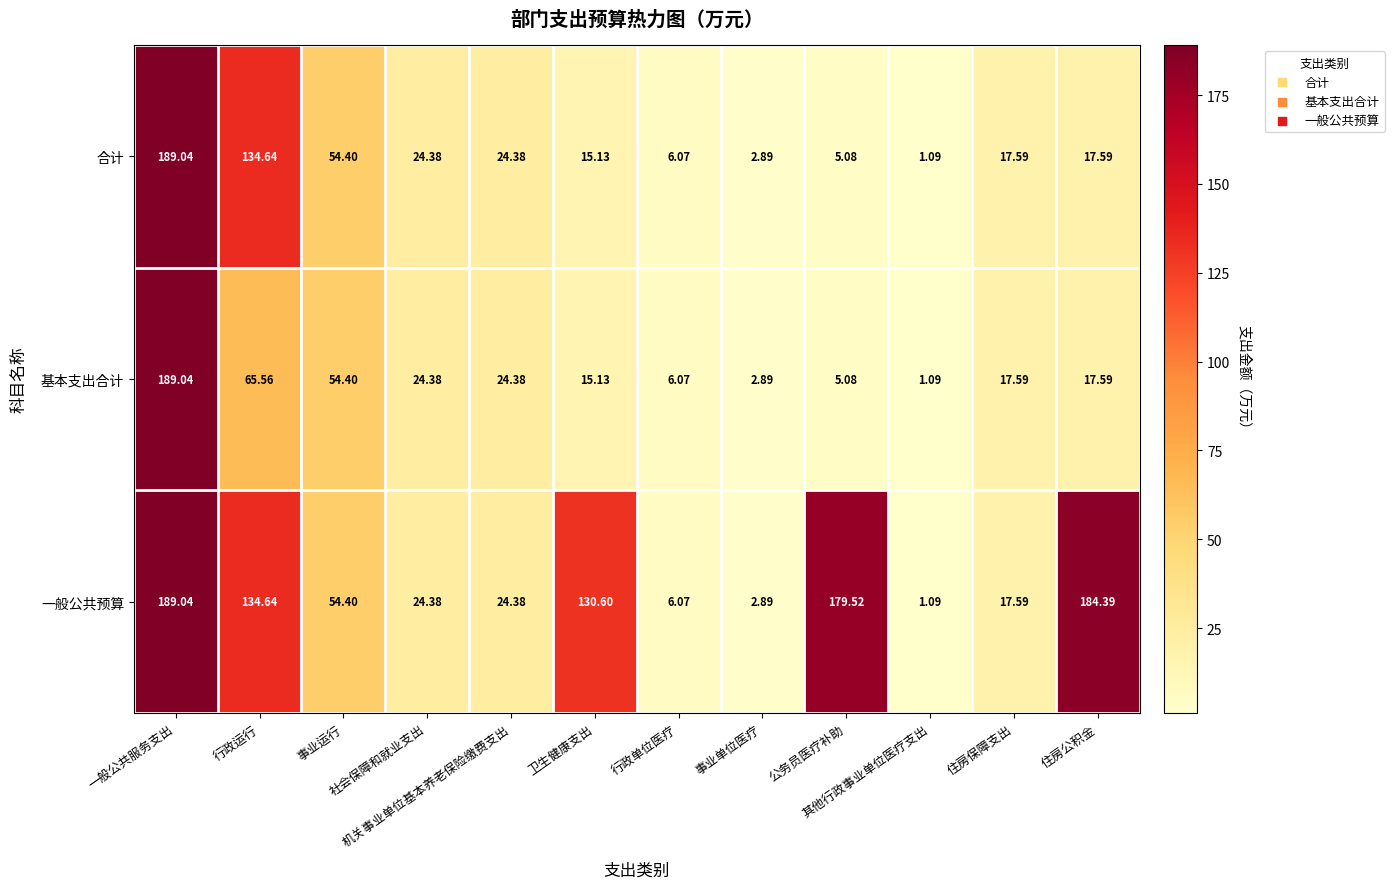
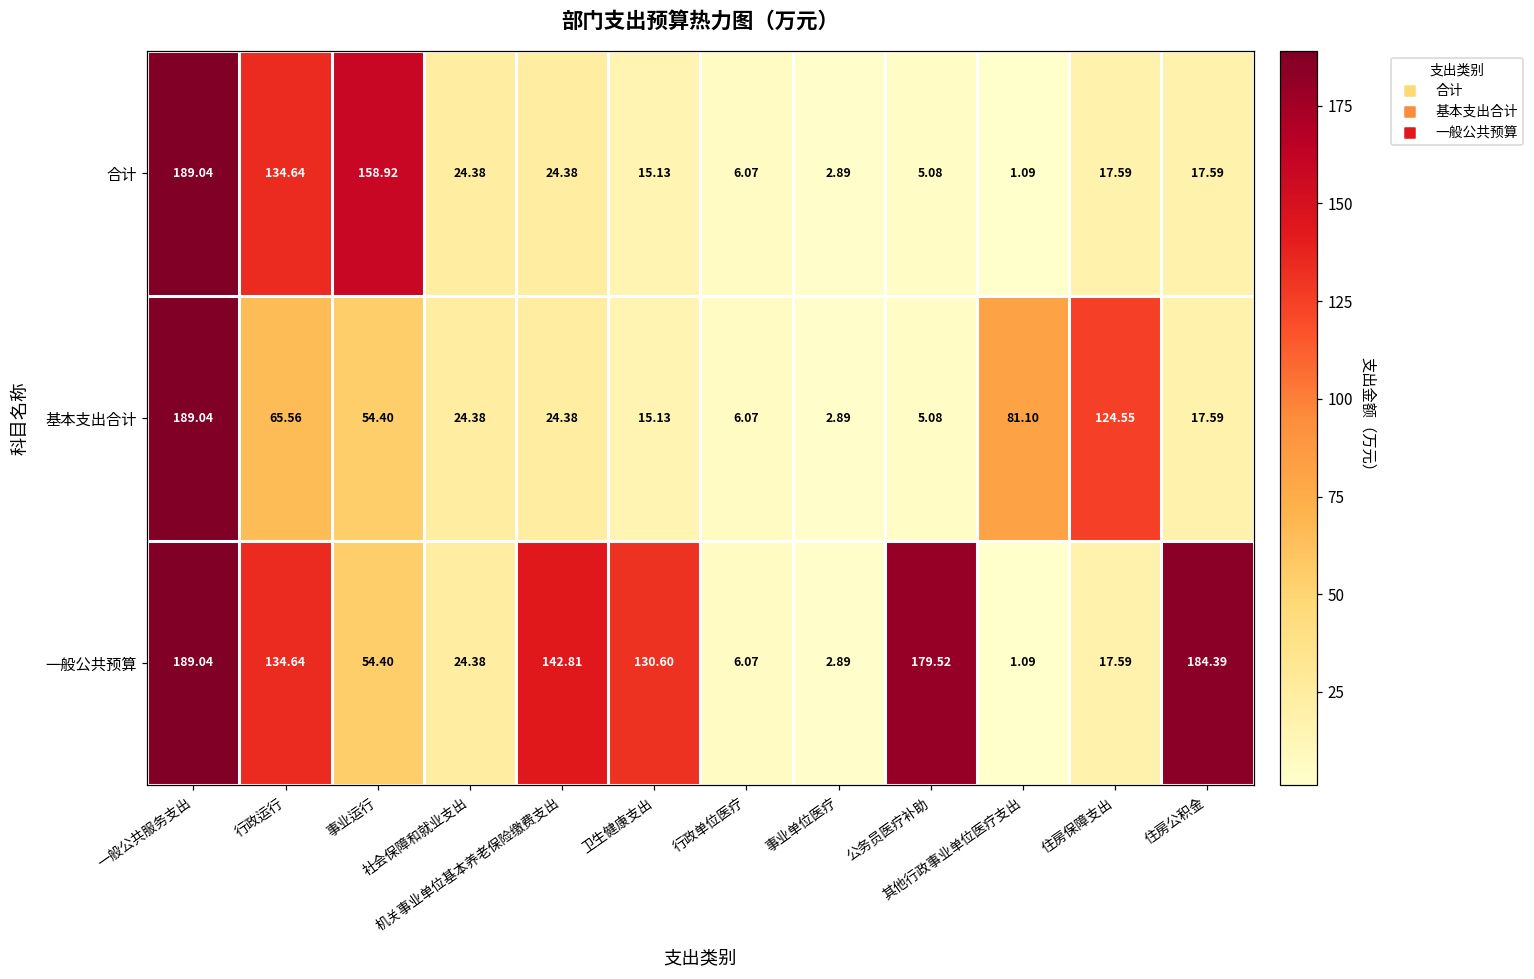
合计, 事业运行: 54.40 -> 158.92
基本支出合计, 其他行政事业单位医疗支出: 1.09 -> 81.10
基本支出合计, 住房保障支出: 17.59 -> 124.55
一般公共预算, 机关事业单位基本养老保险缴费支出: 24.38 -> 142.81
